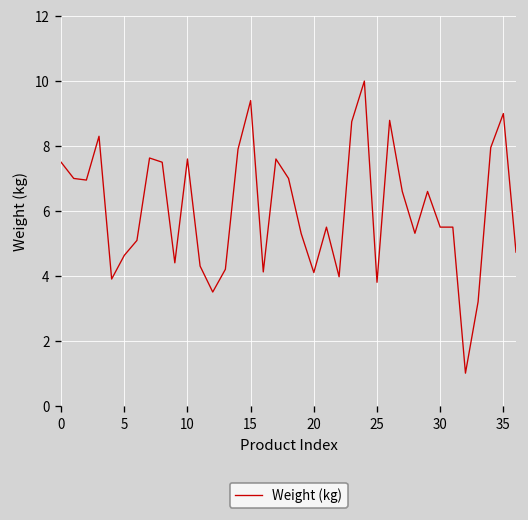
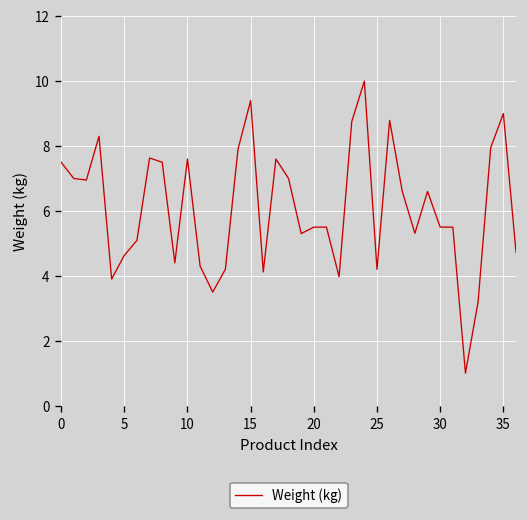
20: 4.1 -> 5.5
25: 3.8 -> 4.2
